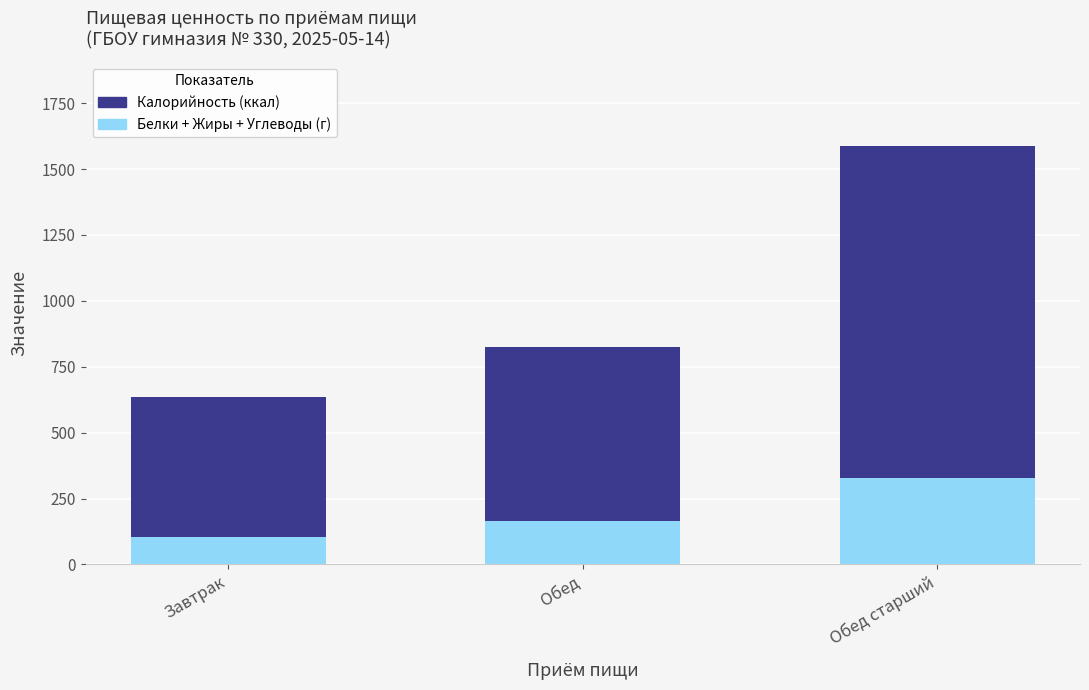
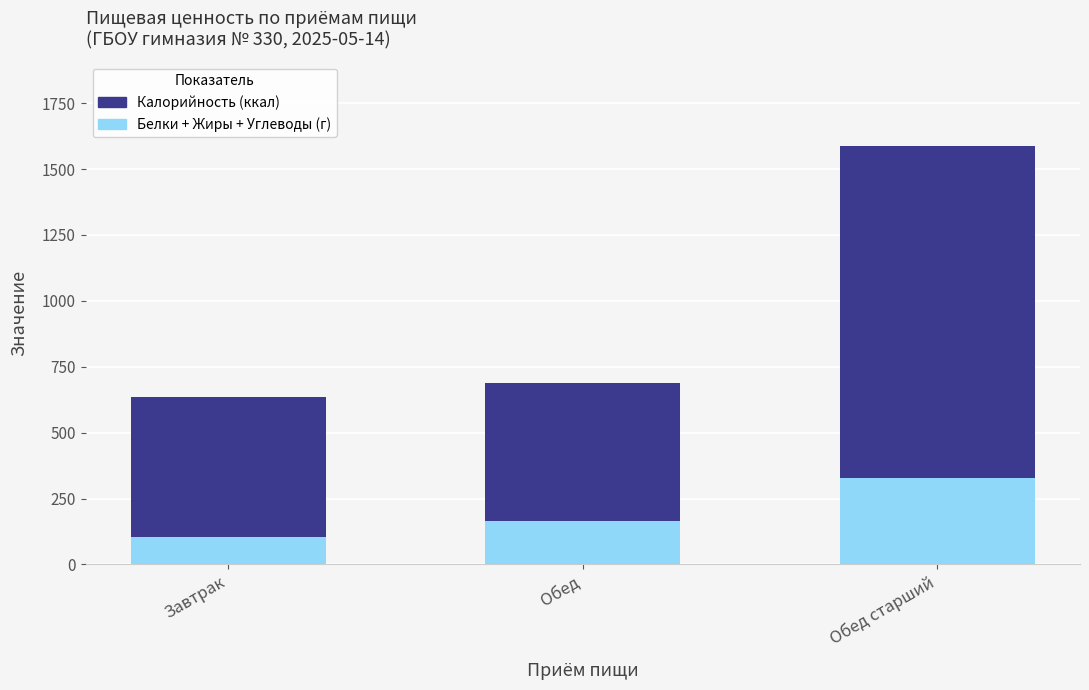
Калорийность (ккал), Обед: 830 -> 690
